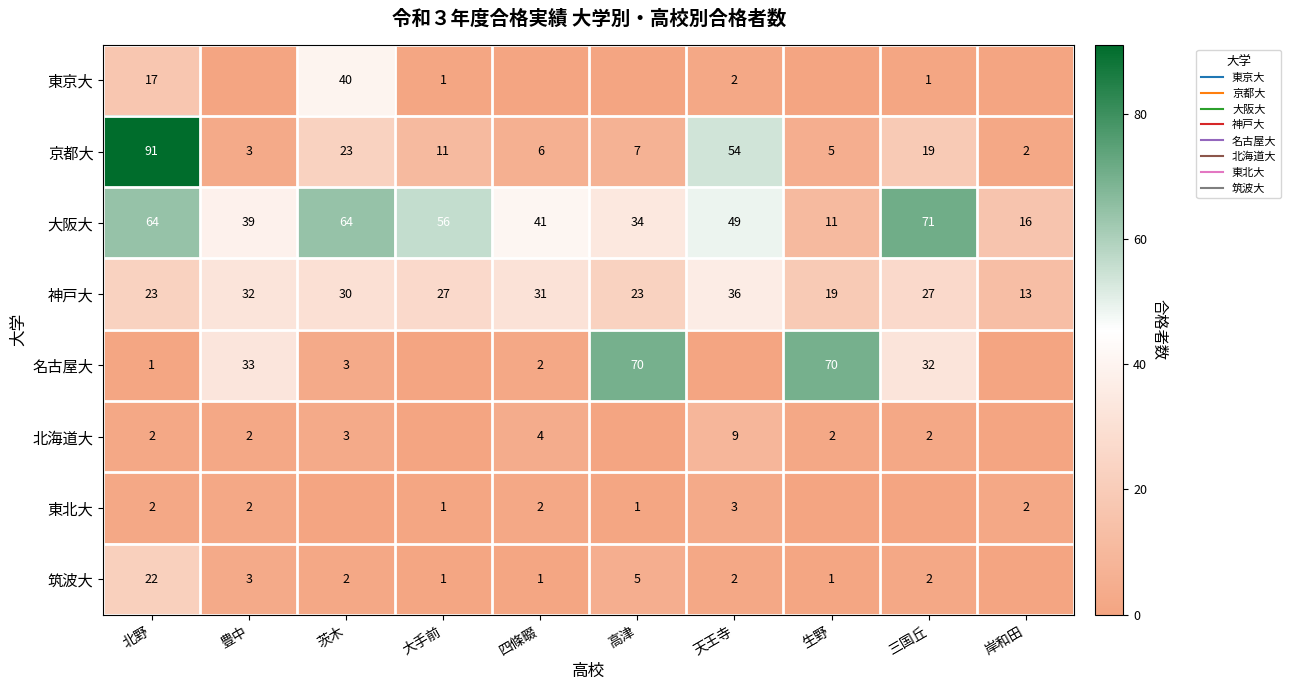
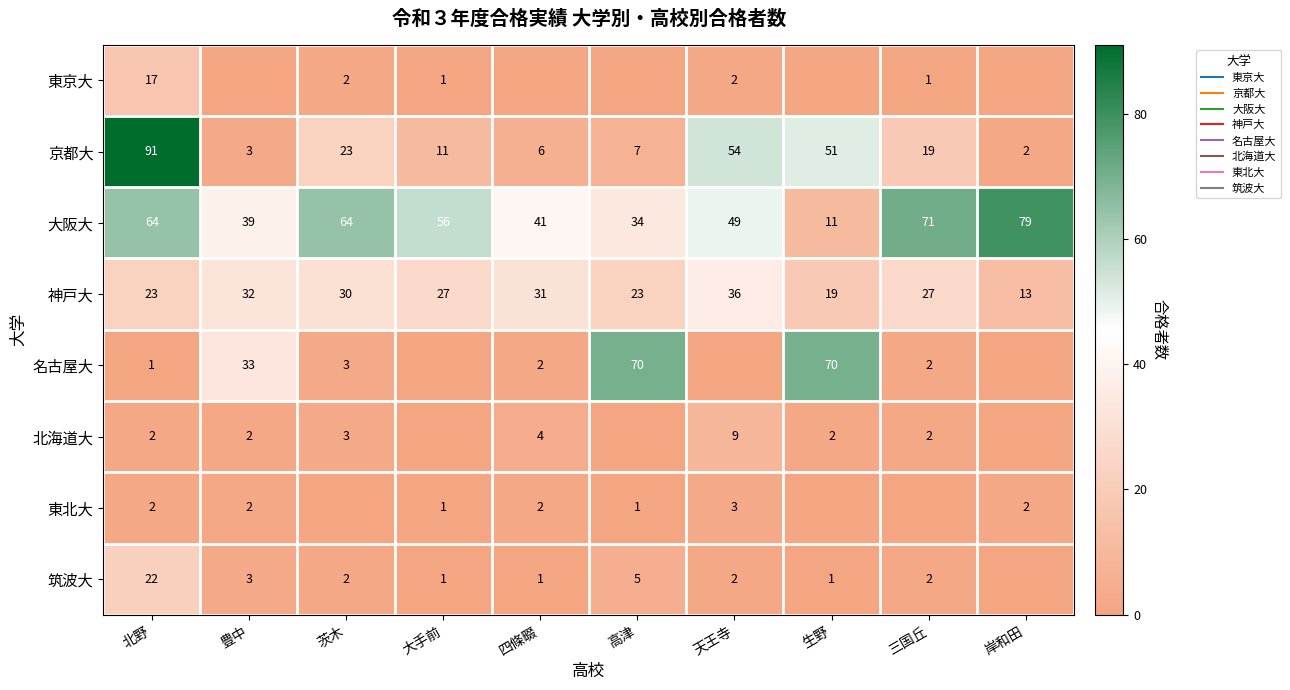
東京大, 茨木: 40 -> 2
京都大, 生野: 5 -> 51
大阪大, 岸和田: 16 -> 79
名古屋大, 三国丘: 32 -> 2
